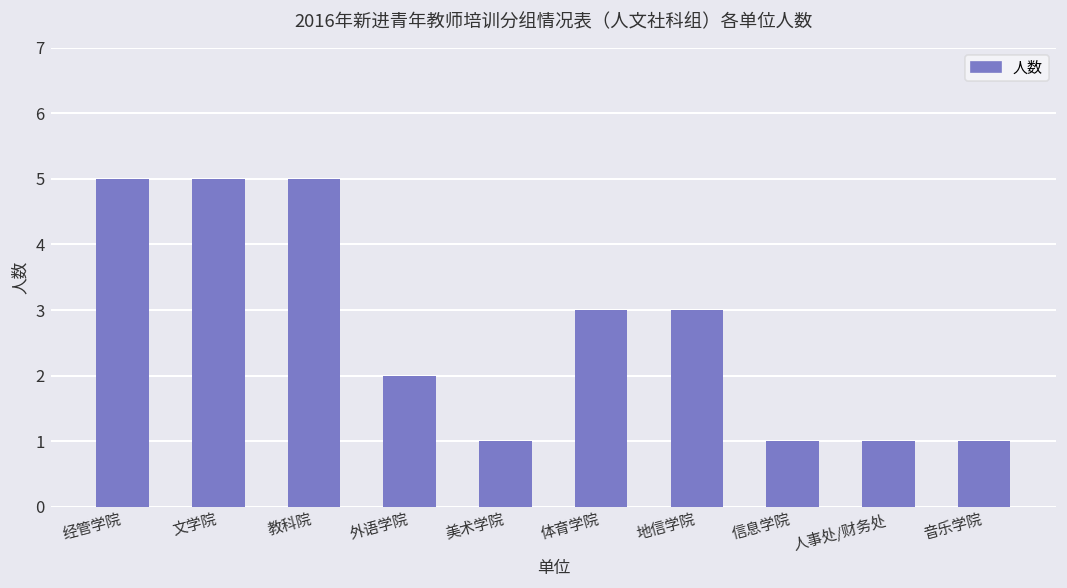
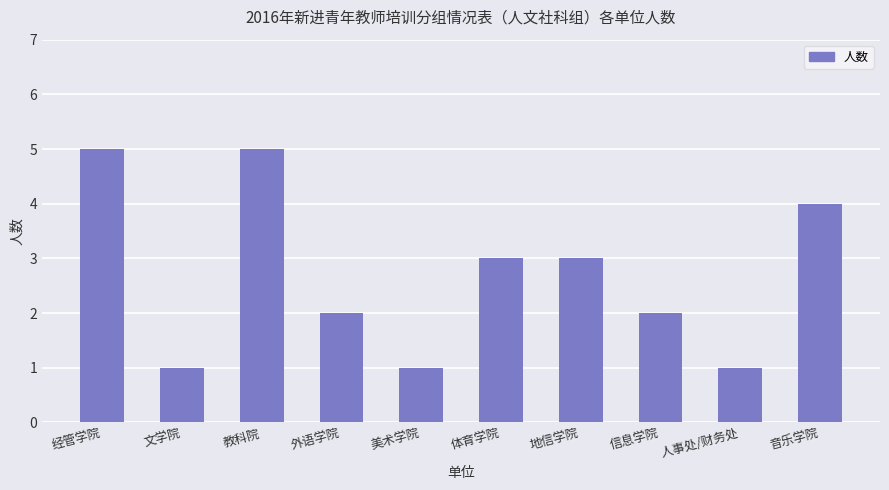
文学院: 5 -> 1
信息学院: 1 -> 2
音乐学院: 1 -> 4
